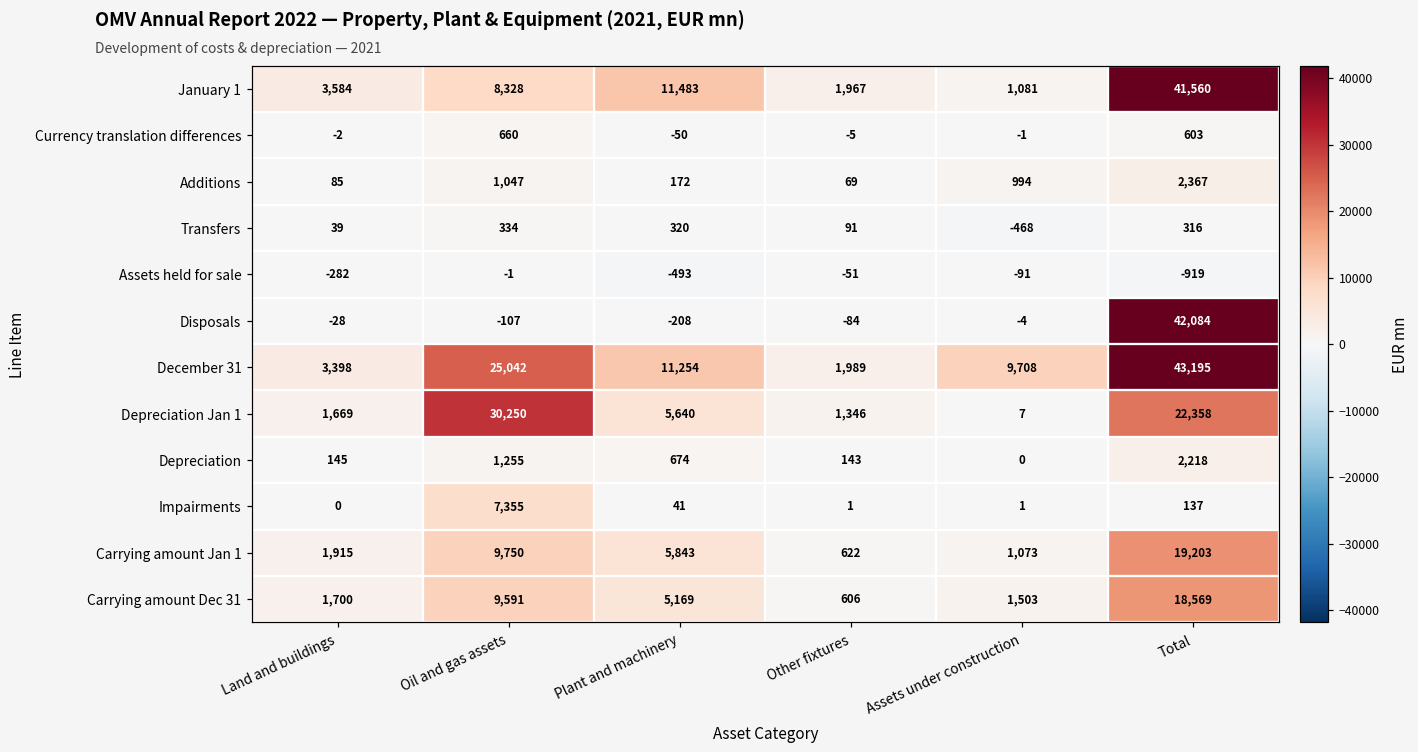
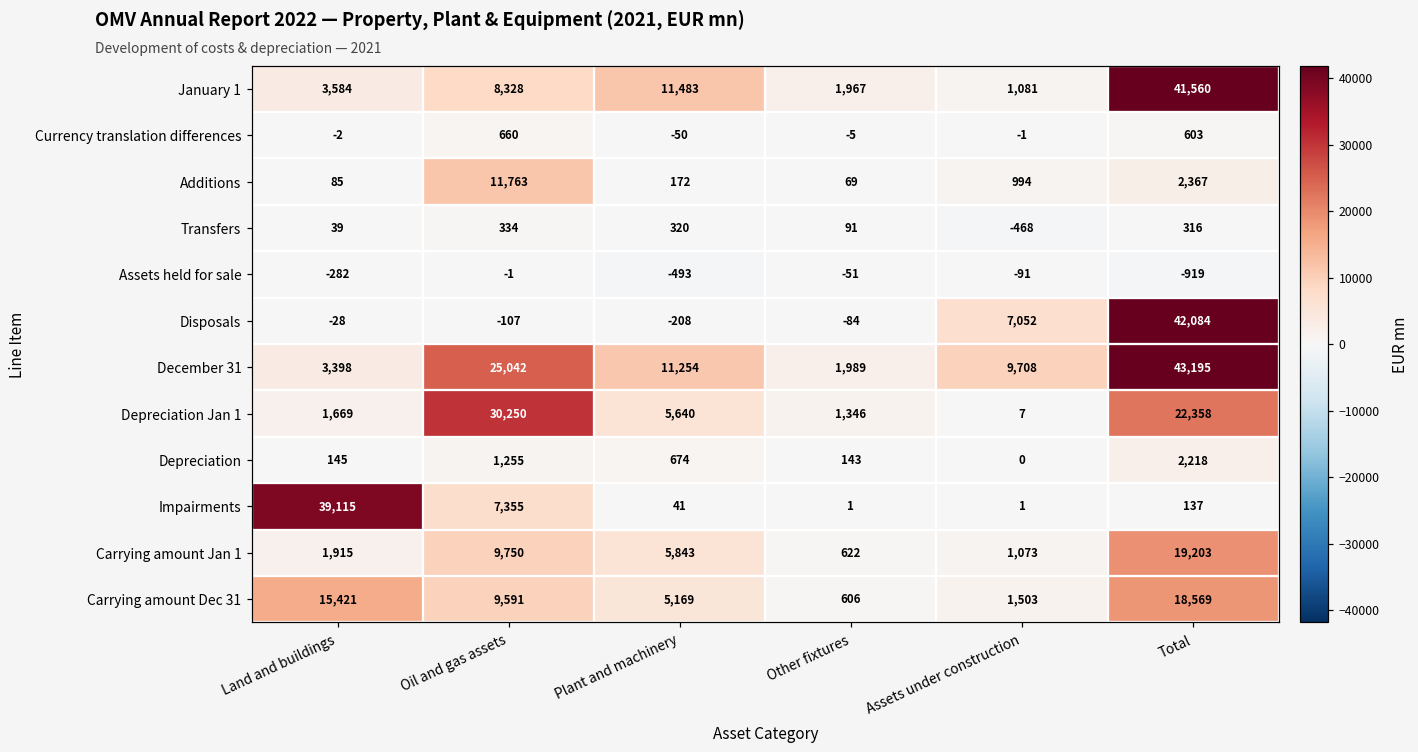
Additions, Oil and gas assets: 1,047 -> 11,763
Disposals, Assets under construction: -4 -> 7,052
Impairments, Land and buildings: 0 -> 39,115
Carrying amount Dec 31, Land and buildings: 1,700 -> 15,421
